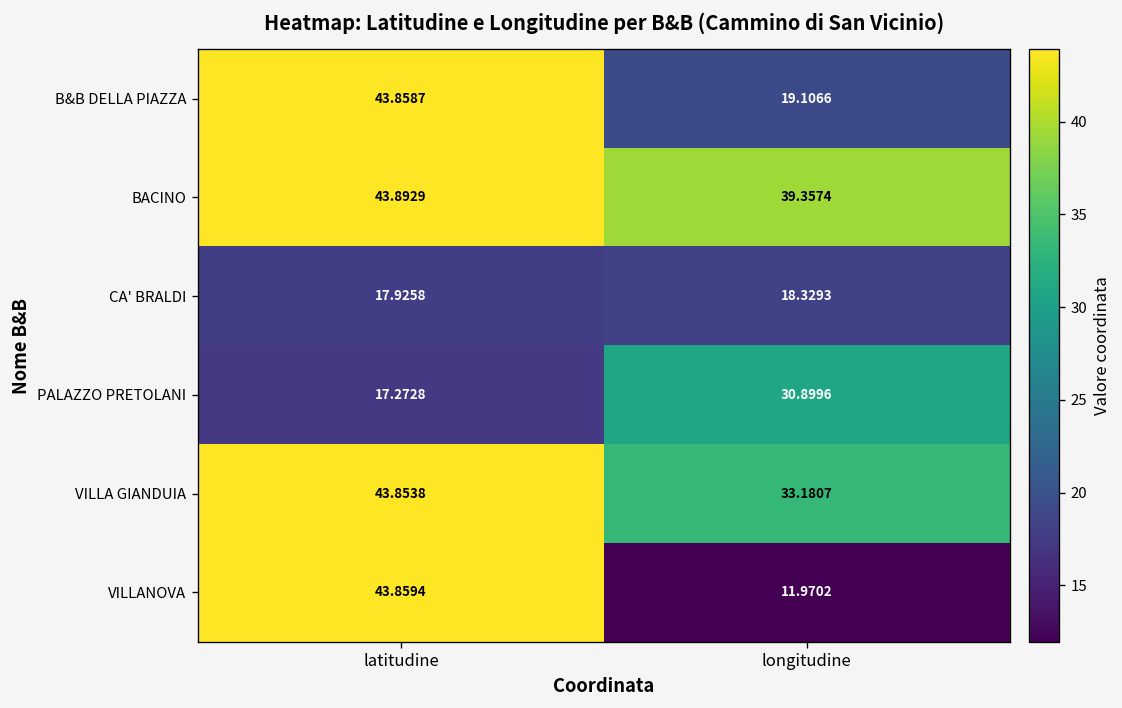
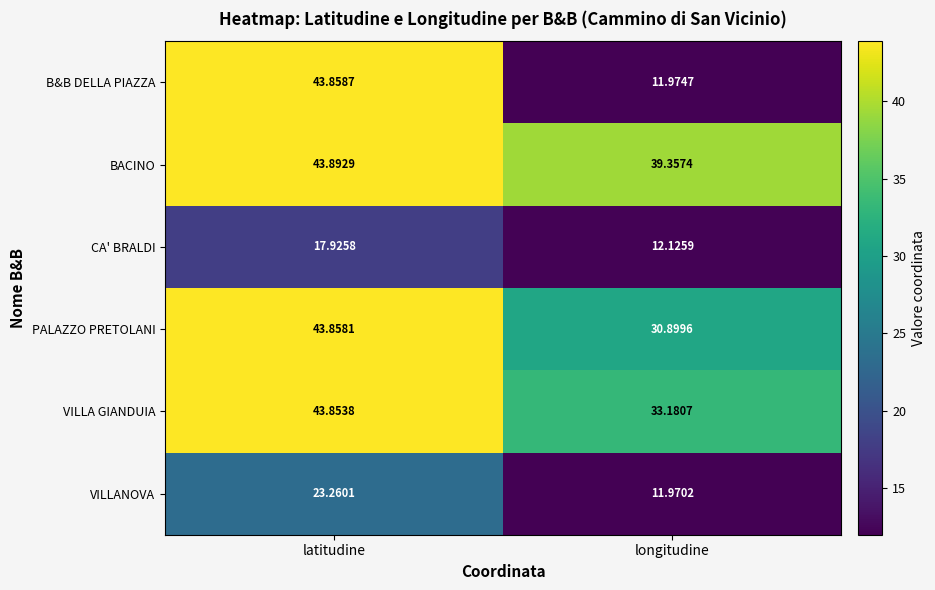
B&B DELLA PIAZZA, longitudine: 19.1066 -> 11.9747
CA' BRALDI, longitudine: 18.3293 -> 12.1259
PALAZZO PRETOLANI, latitudine: 17.2728 -> 43.8581
VILLANOVA, latitudine: 43.8594 -> 23.2601
